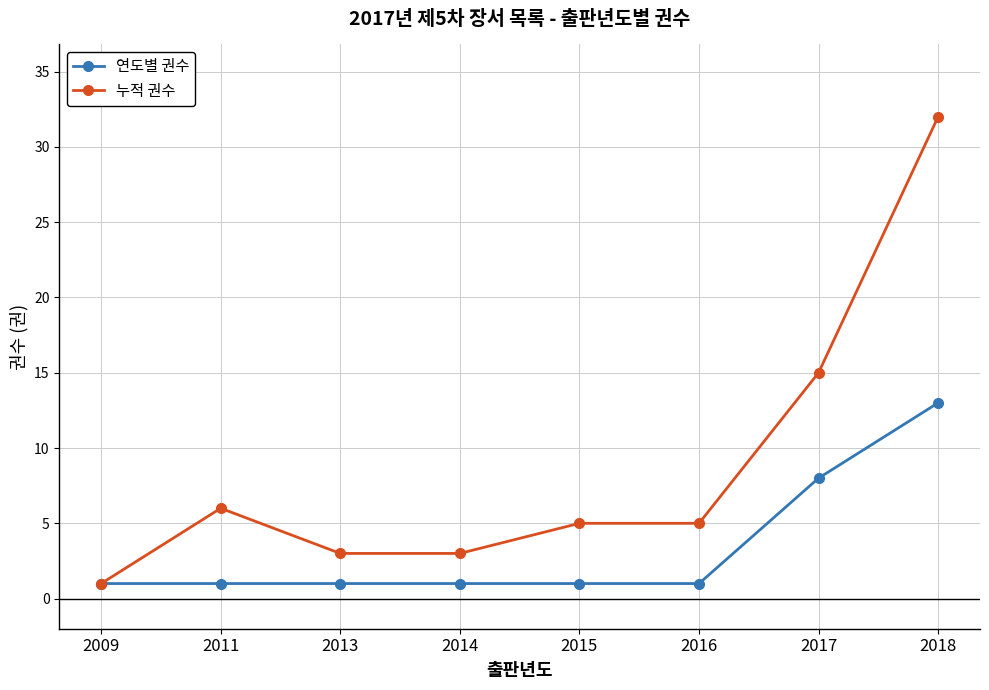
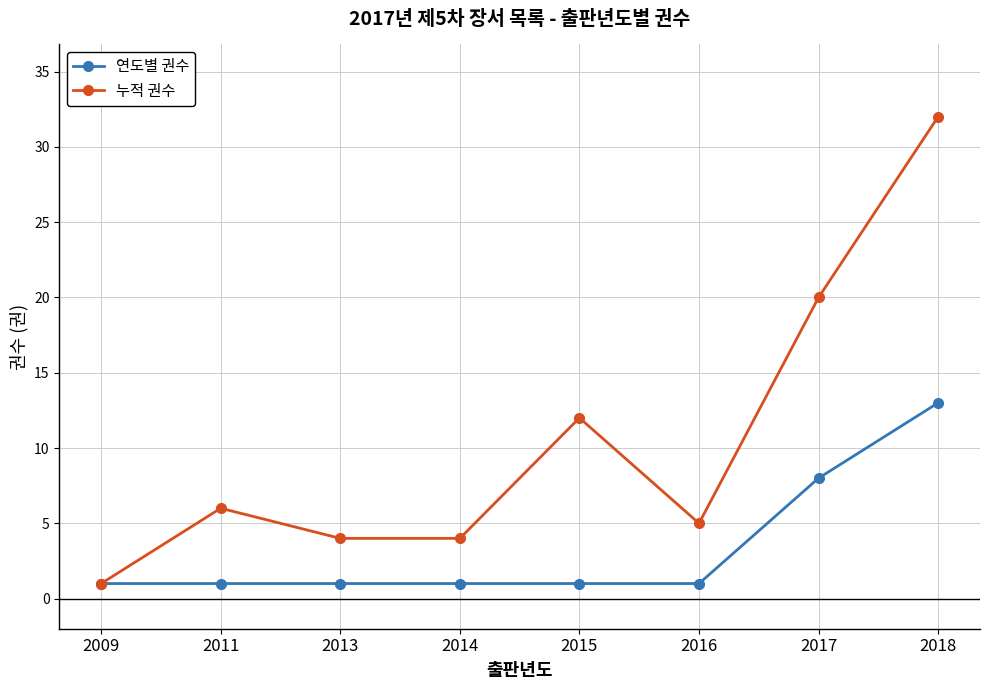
누적 권수, 2013: 3 -> 4
누적 권수, 2014: 3 -> 4
누적 권수, 2015: 5 -> 12
누적 권수, 2017: 15 -> 20
